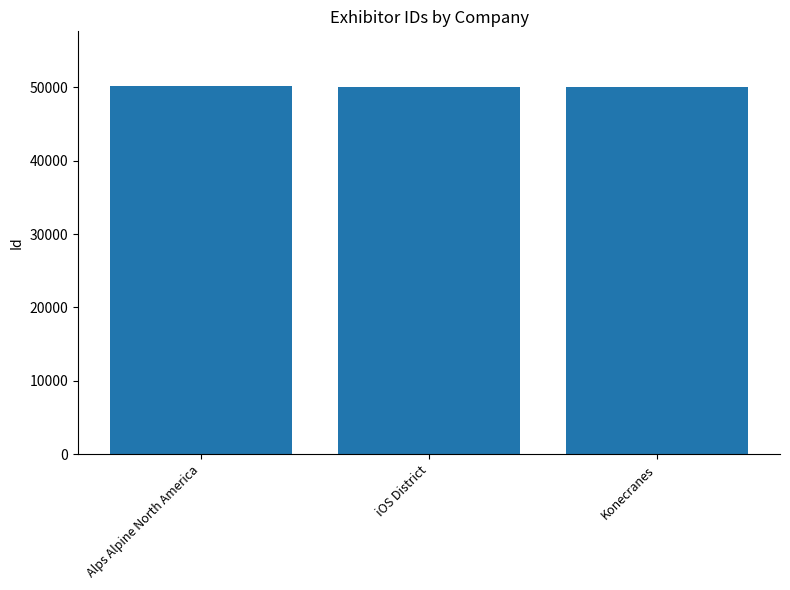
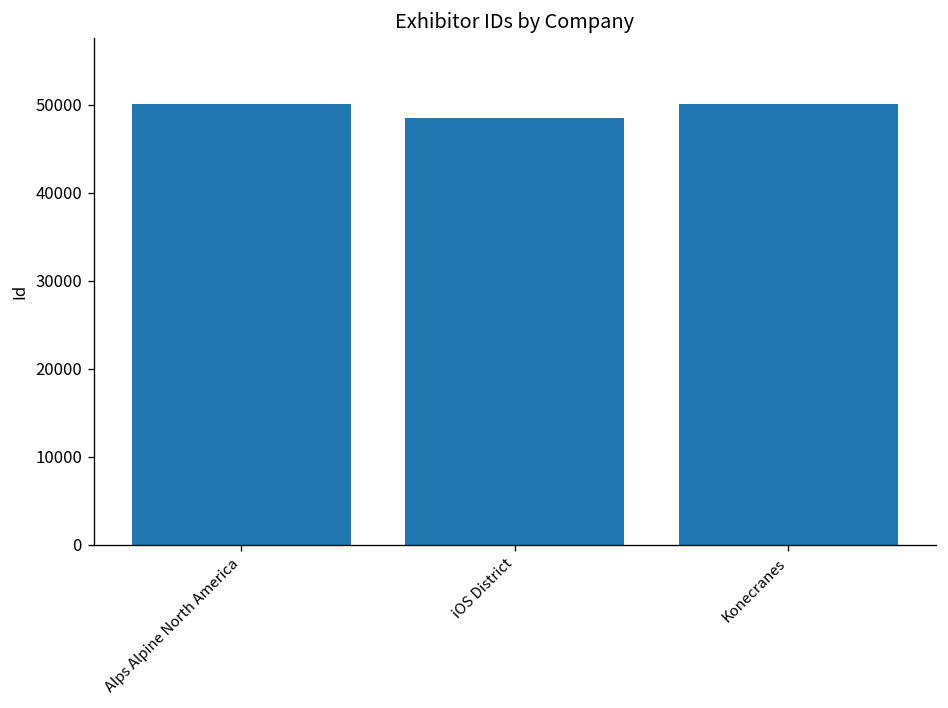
iOS District: 50000 -> 48000
